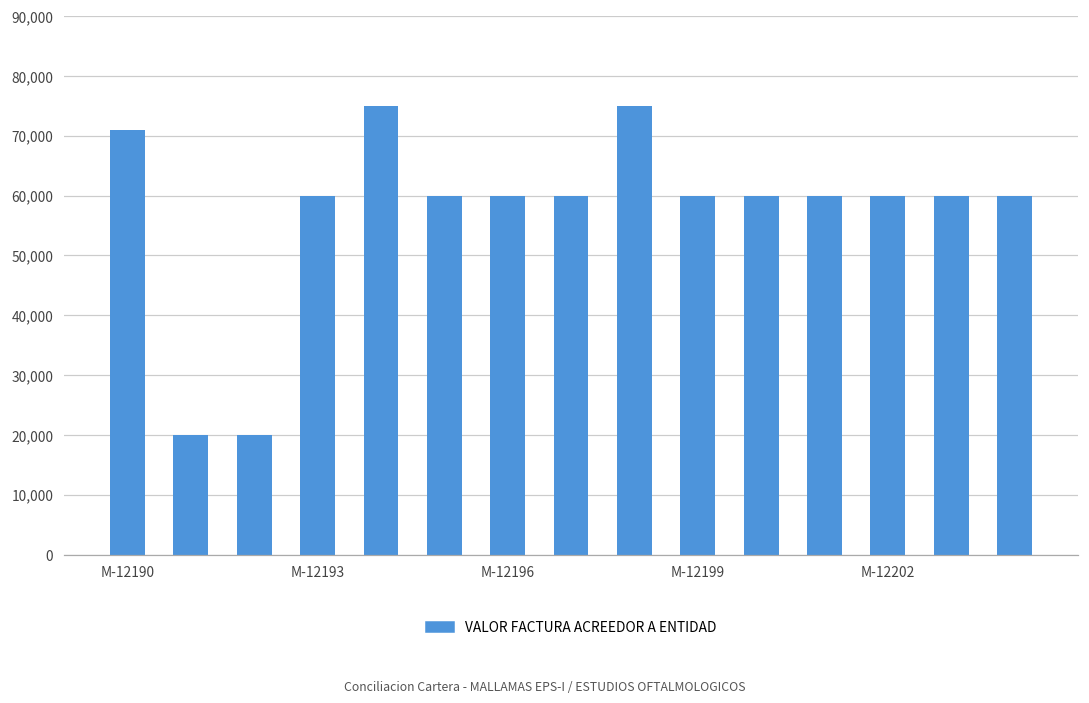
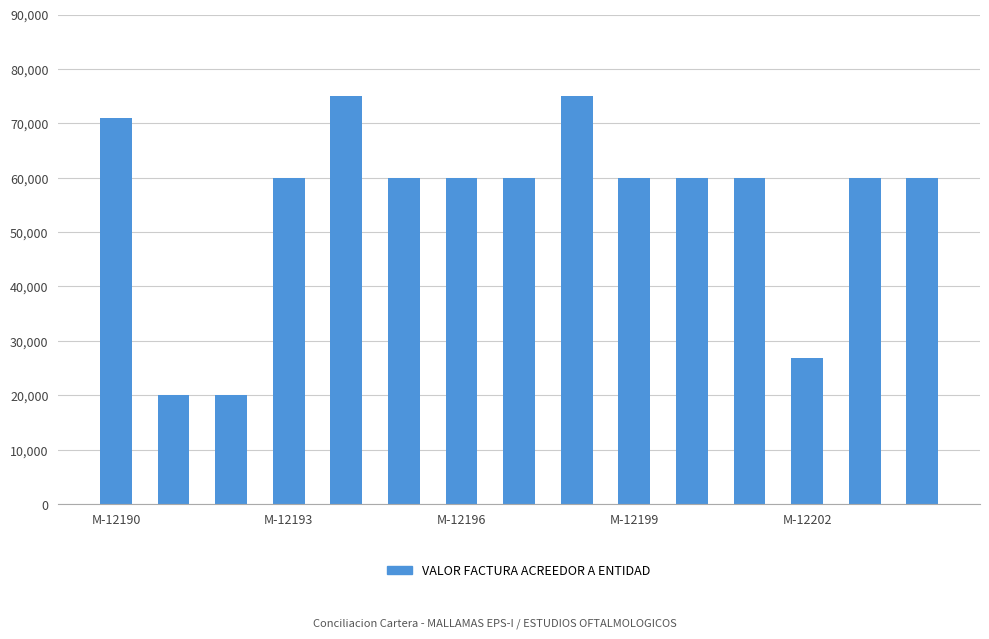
M-12202: 60,000 -> 27,000
